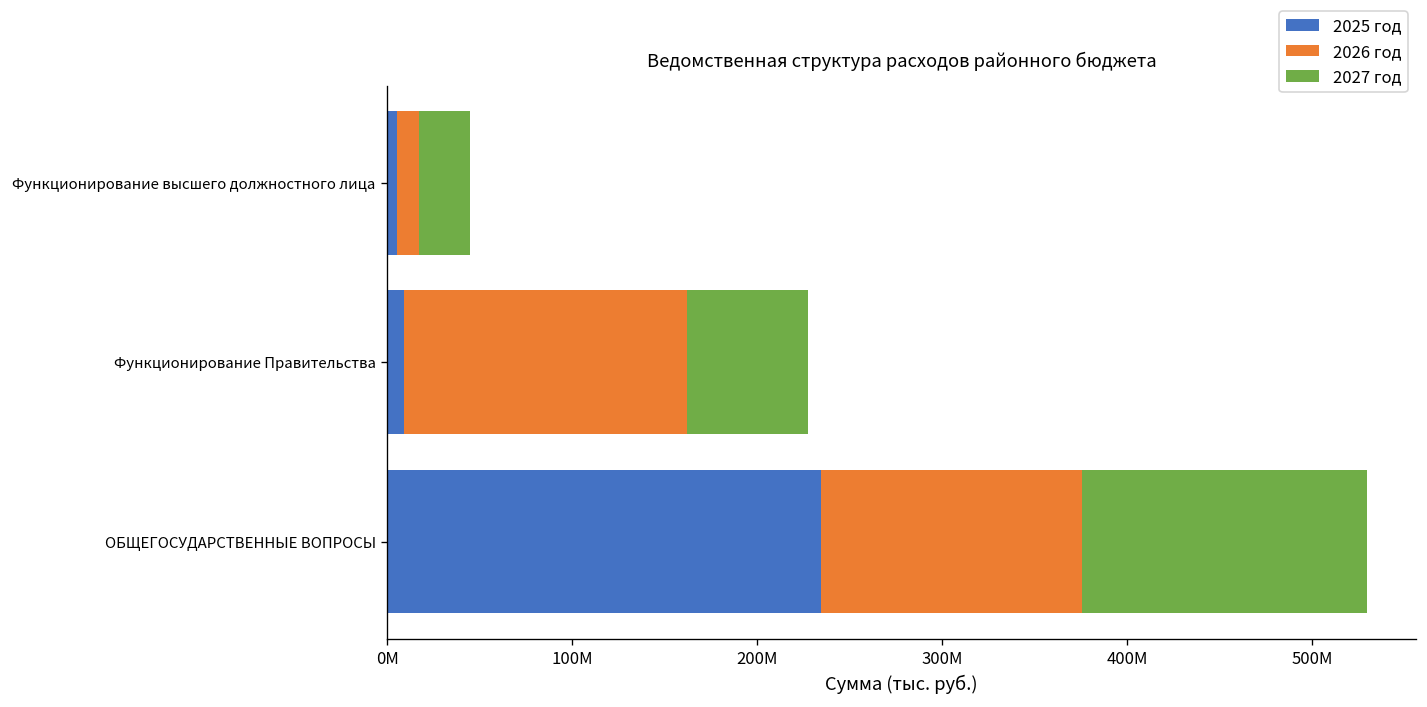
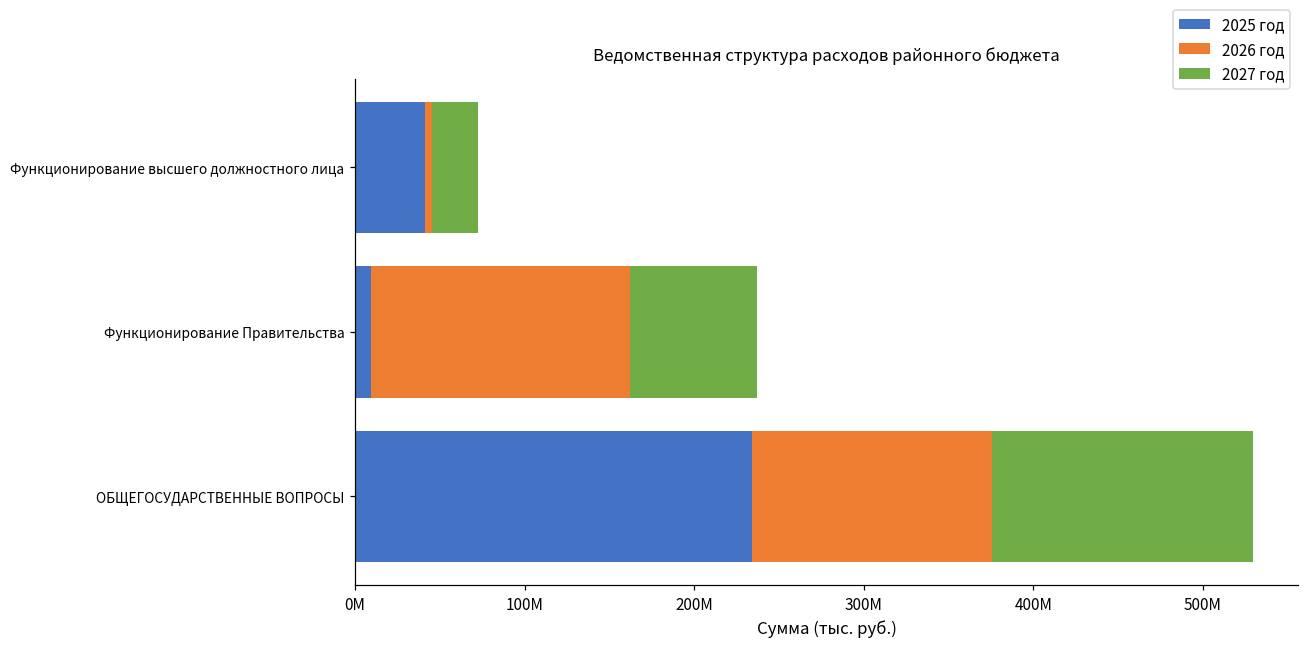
2025 год, Функционирование высшего должностного лица: 5000000 -> 41000000
2026 год, Функционирование высшего должностного лица: 12000000 -> 4000000
2027 год, Функционирование Правительства: 65000000 -> 75000000
